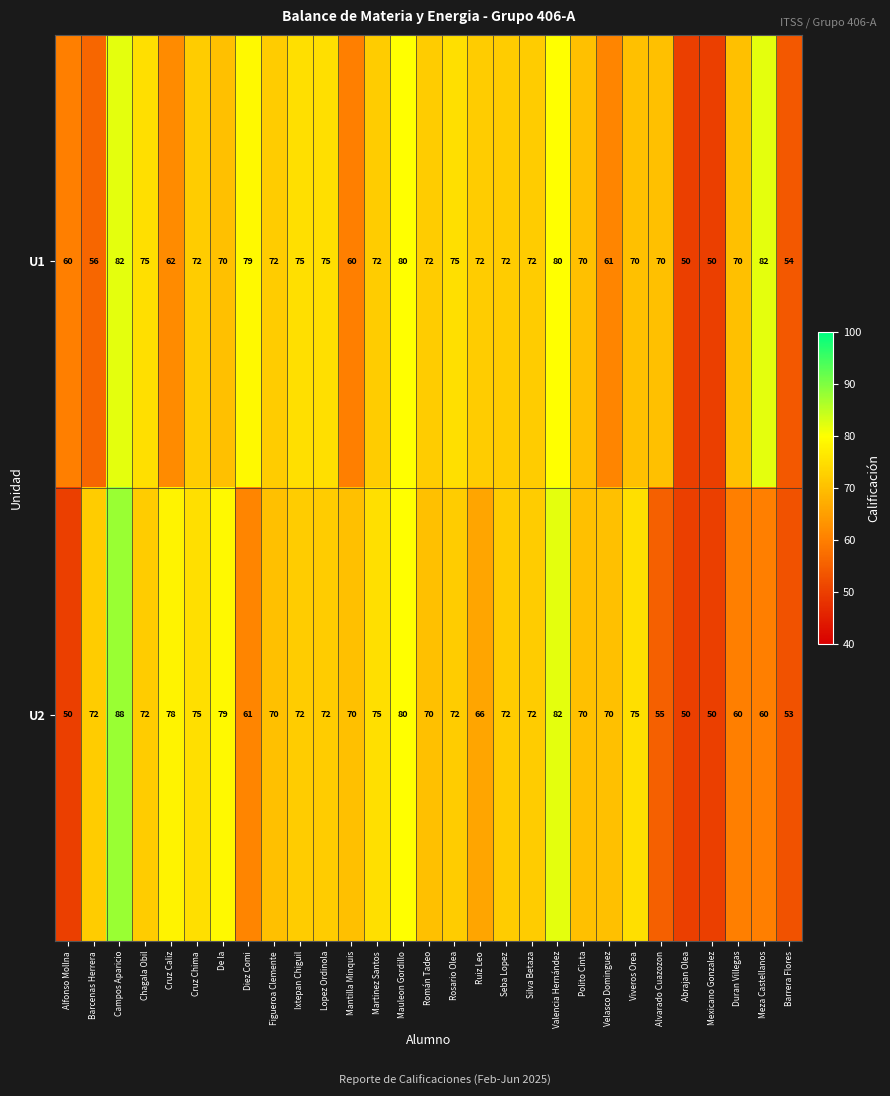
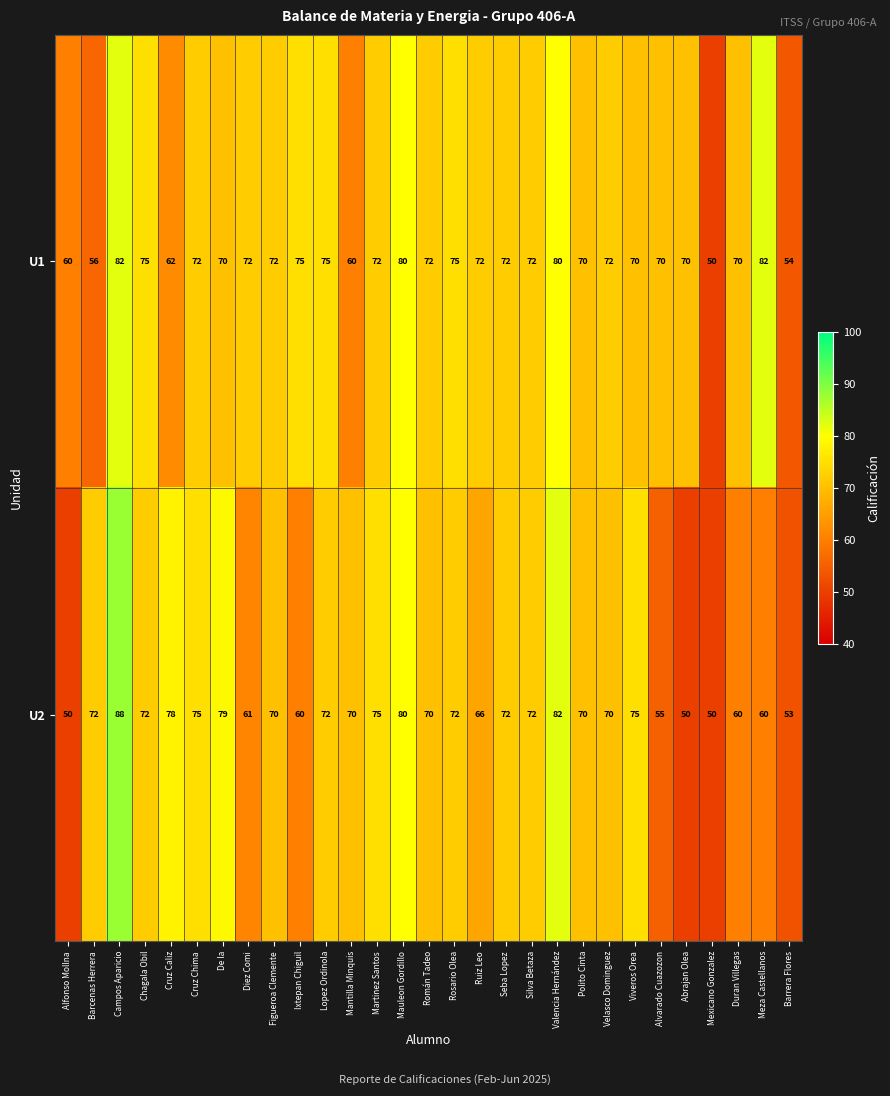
U1, Diez Comi: 79 -> 72
U1, Velasco Dominguez: 61 -> 72
U1, Abrajan Olea: 50 -> 70
U2, Ixtepan Chiguil: 72 -> 60
